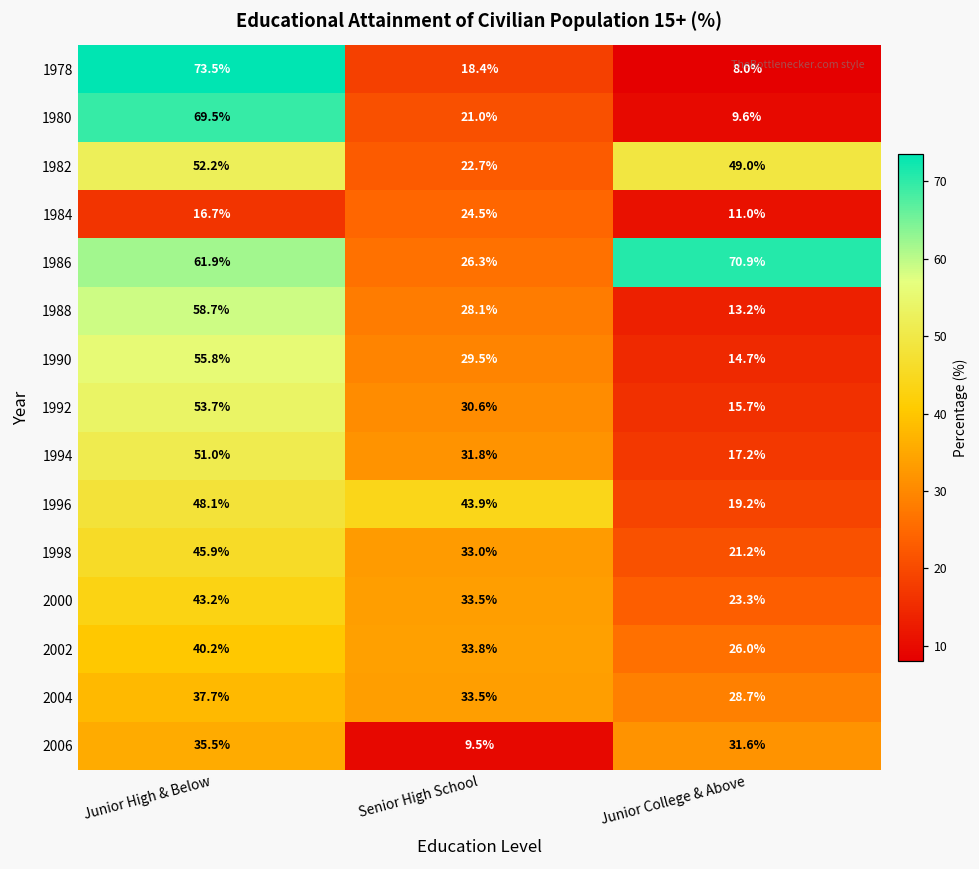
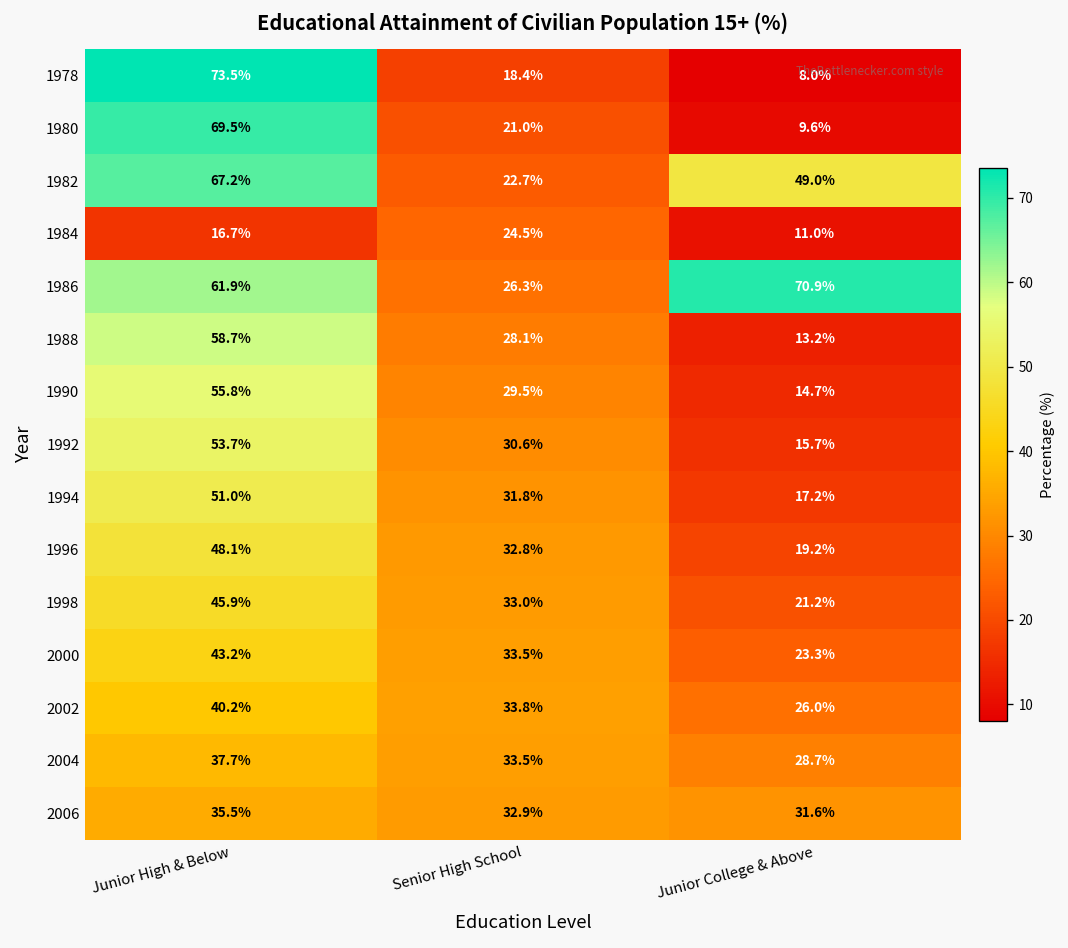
1982, Junior High & Below: 52.2% -> 67.2%
1996, Senior High School: 43.9% -> 32.8%
2006, Senior High School: 9.5% -> 32.9%
